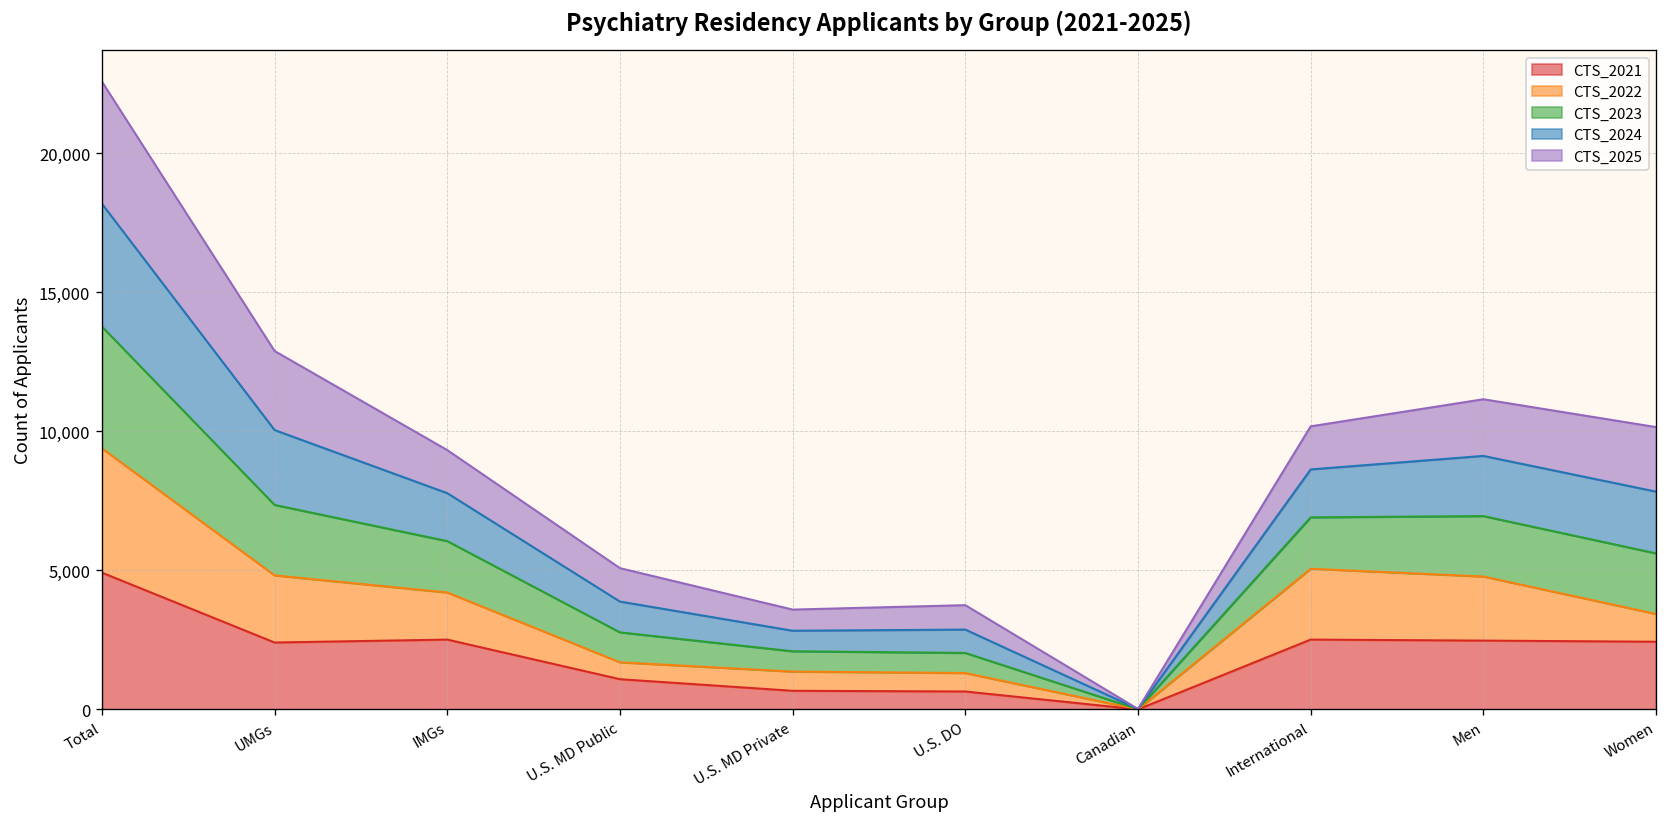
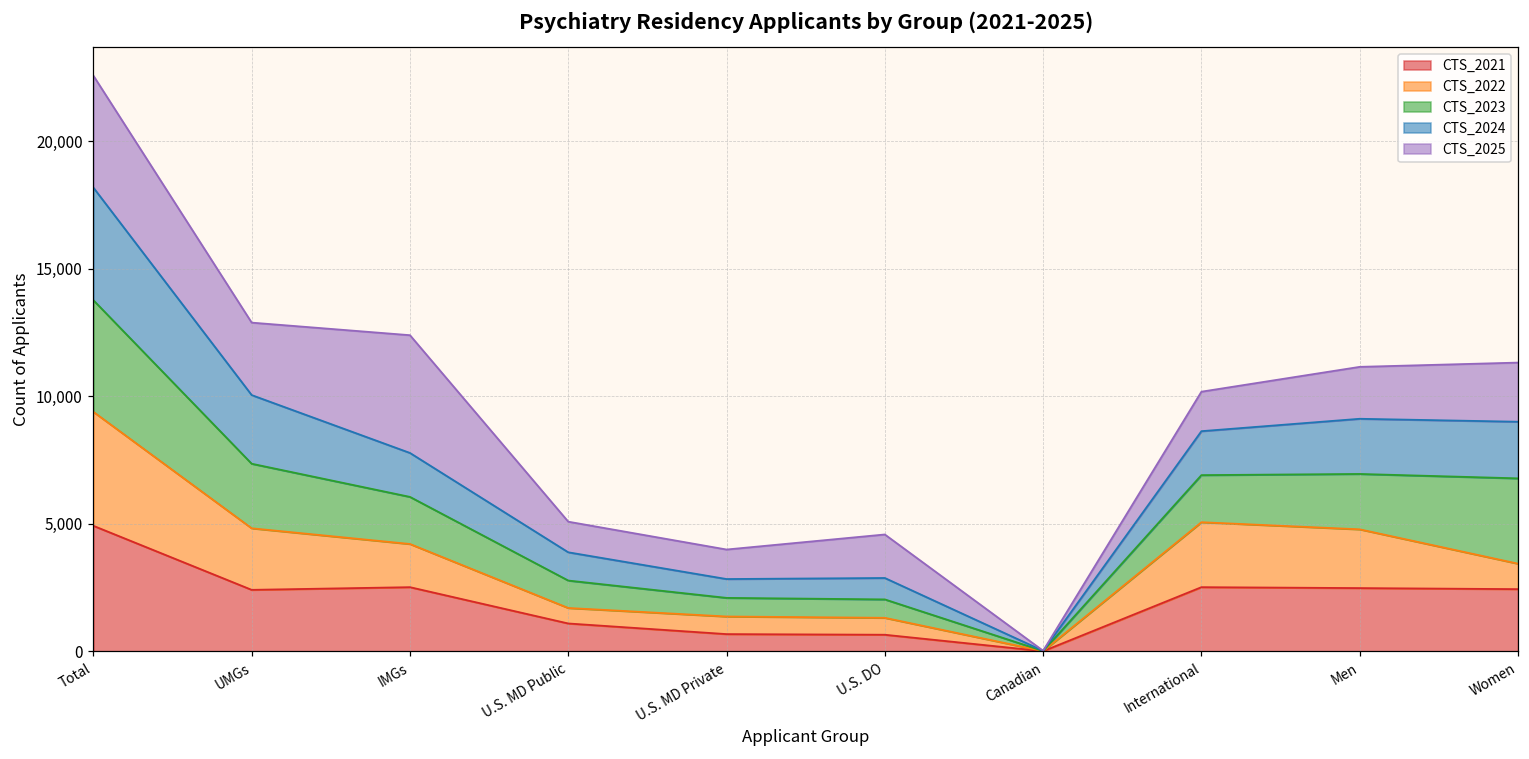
CTS_2025, IMGs: 1,500 -> 4,600
CTS_2025, U.S. MD Private: 800 -> 1,200
CTS_2025, U.S. DO: 900 -> 1,700
CTS_2023, Women: 2,200 -> 3,300
